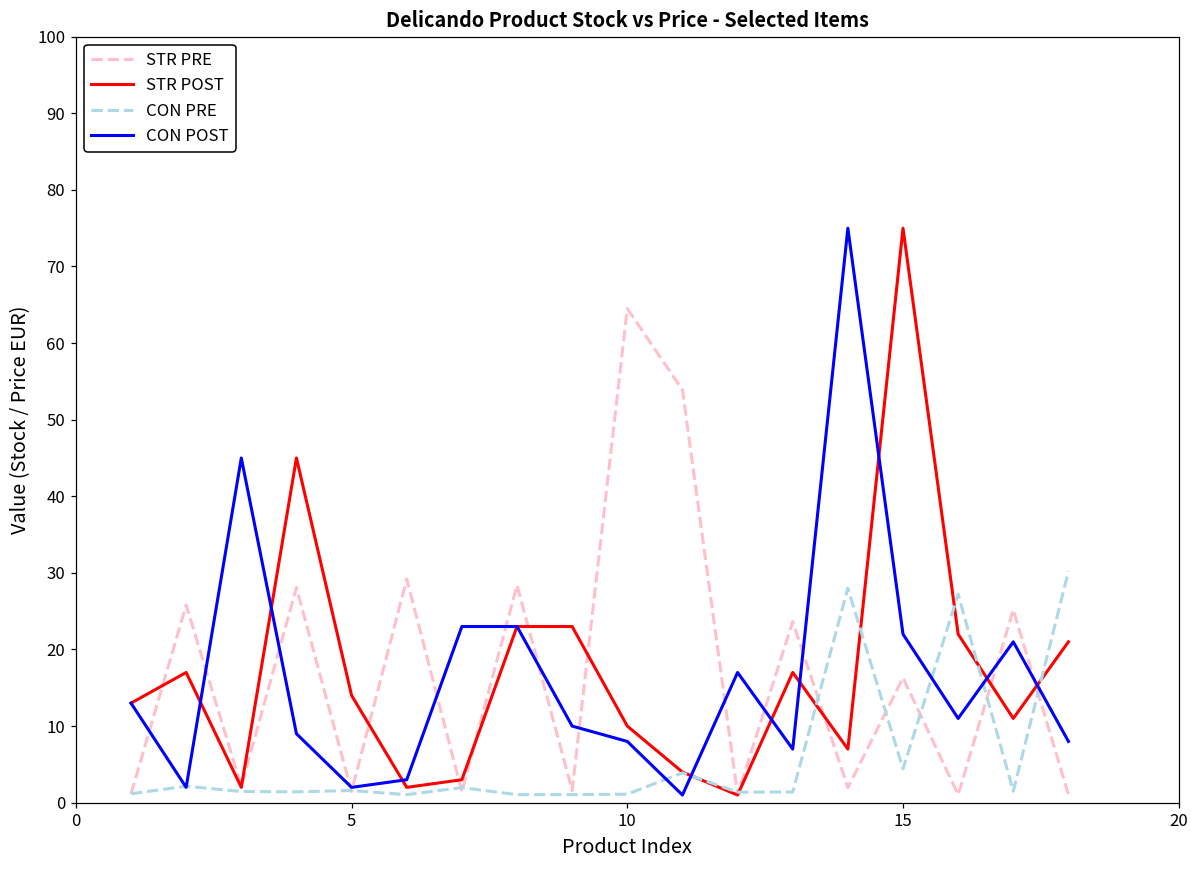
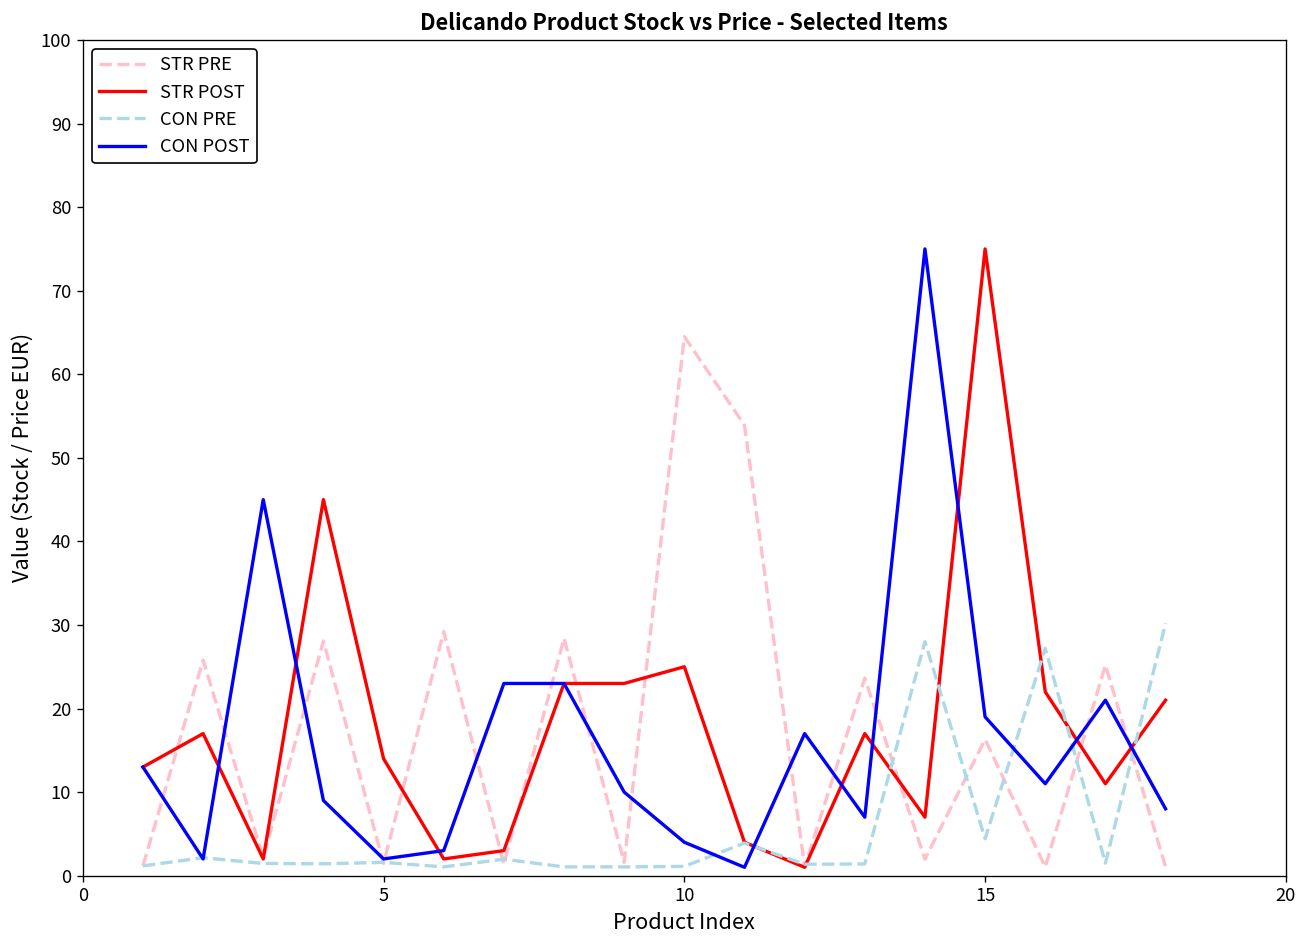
STR POST, 10: 10 -> 25
CON POST, 10: 8 -> 4
CON POST, 15: 22 -> 19
